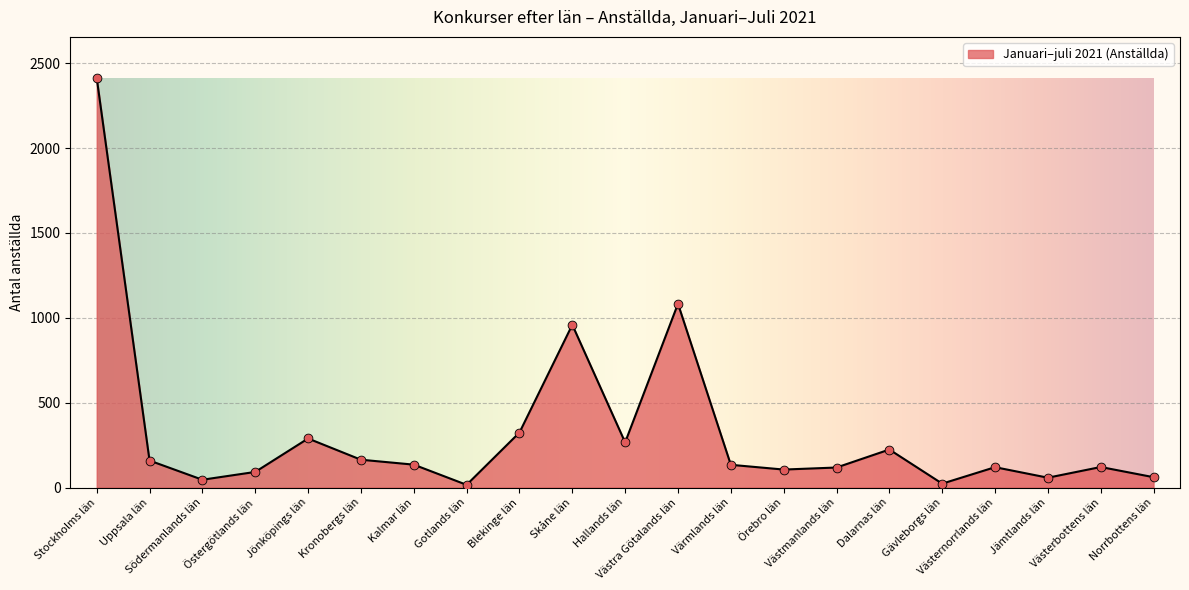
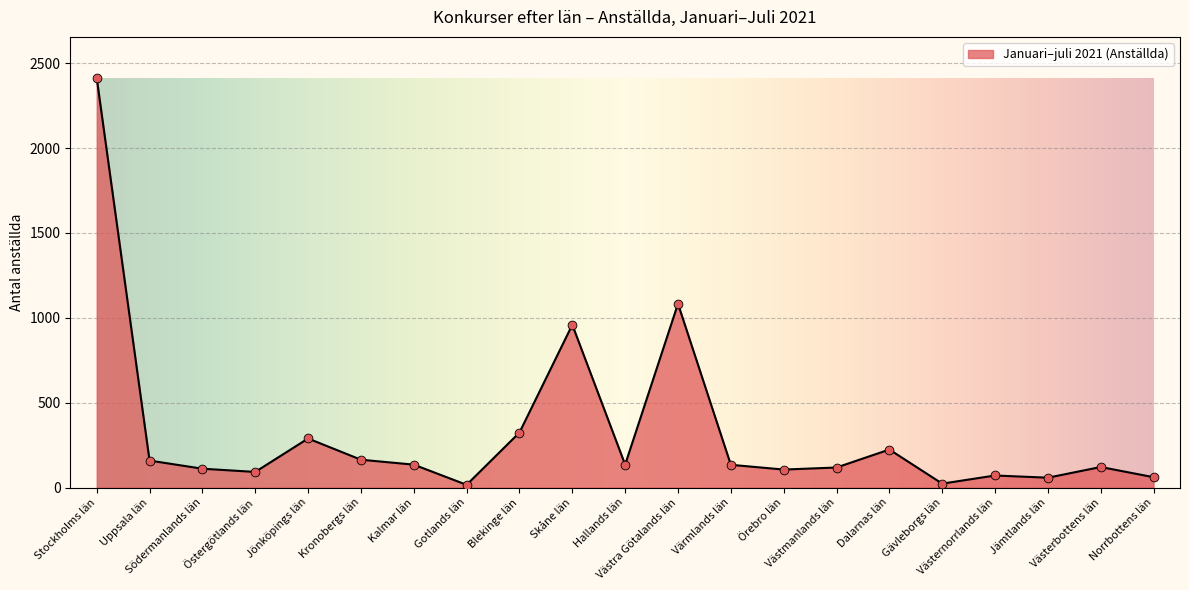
Södermanlands län: 50 -> 110
Hallands län: 270 -> 140
Västernorrlands län: 120 -> 70
